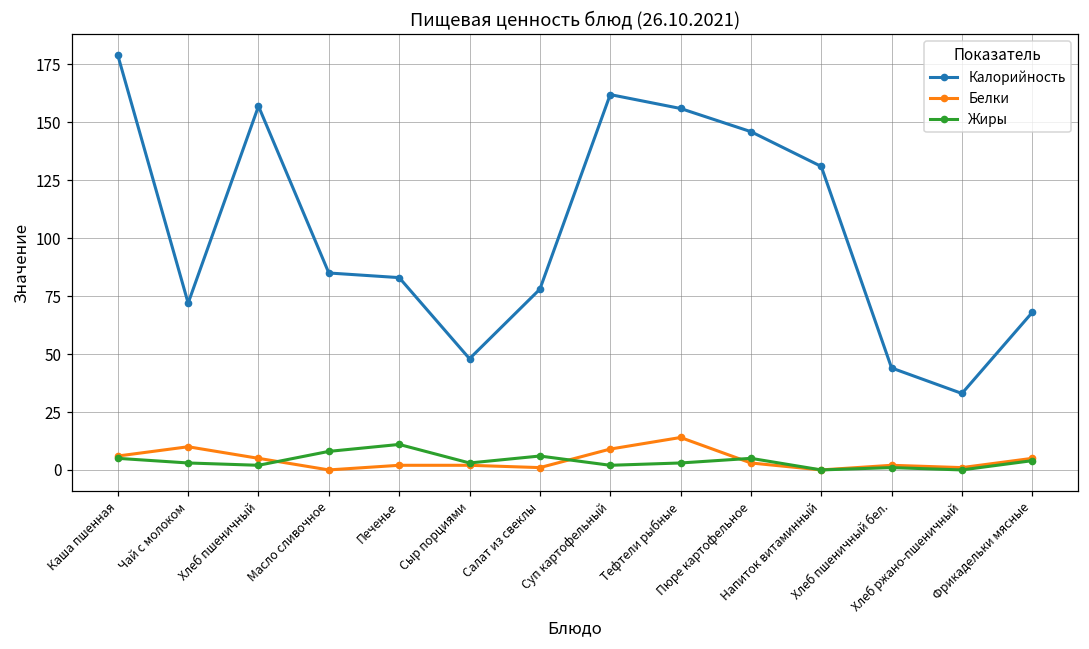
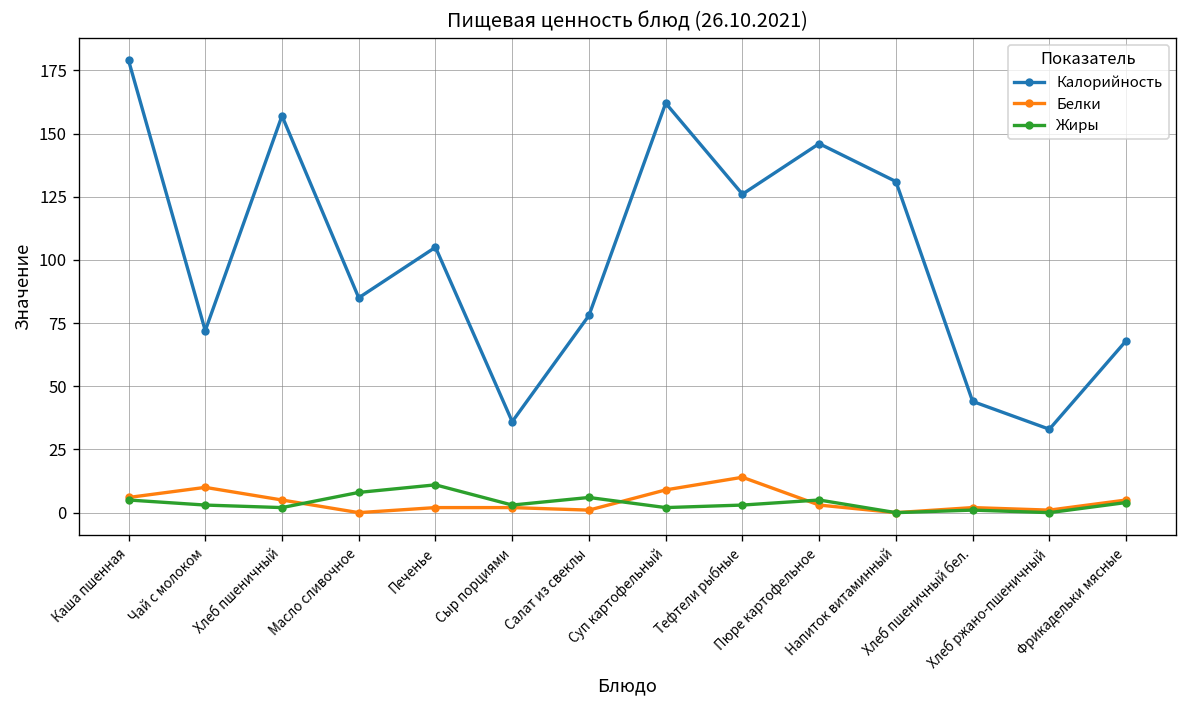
Калорийность, Печенье: 83 -> 105
Калорийность, Сыр порциями: 48 -> 36
Калорийность, Тефтели рыбные: 156 -> 126
